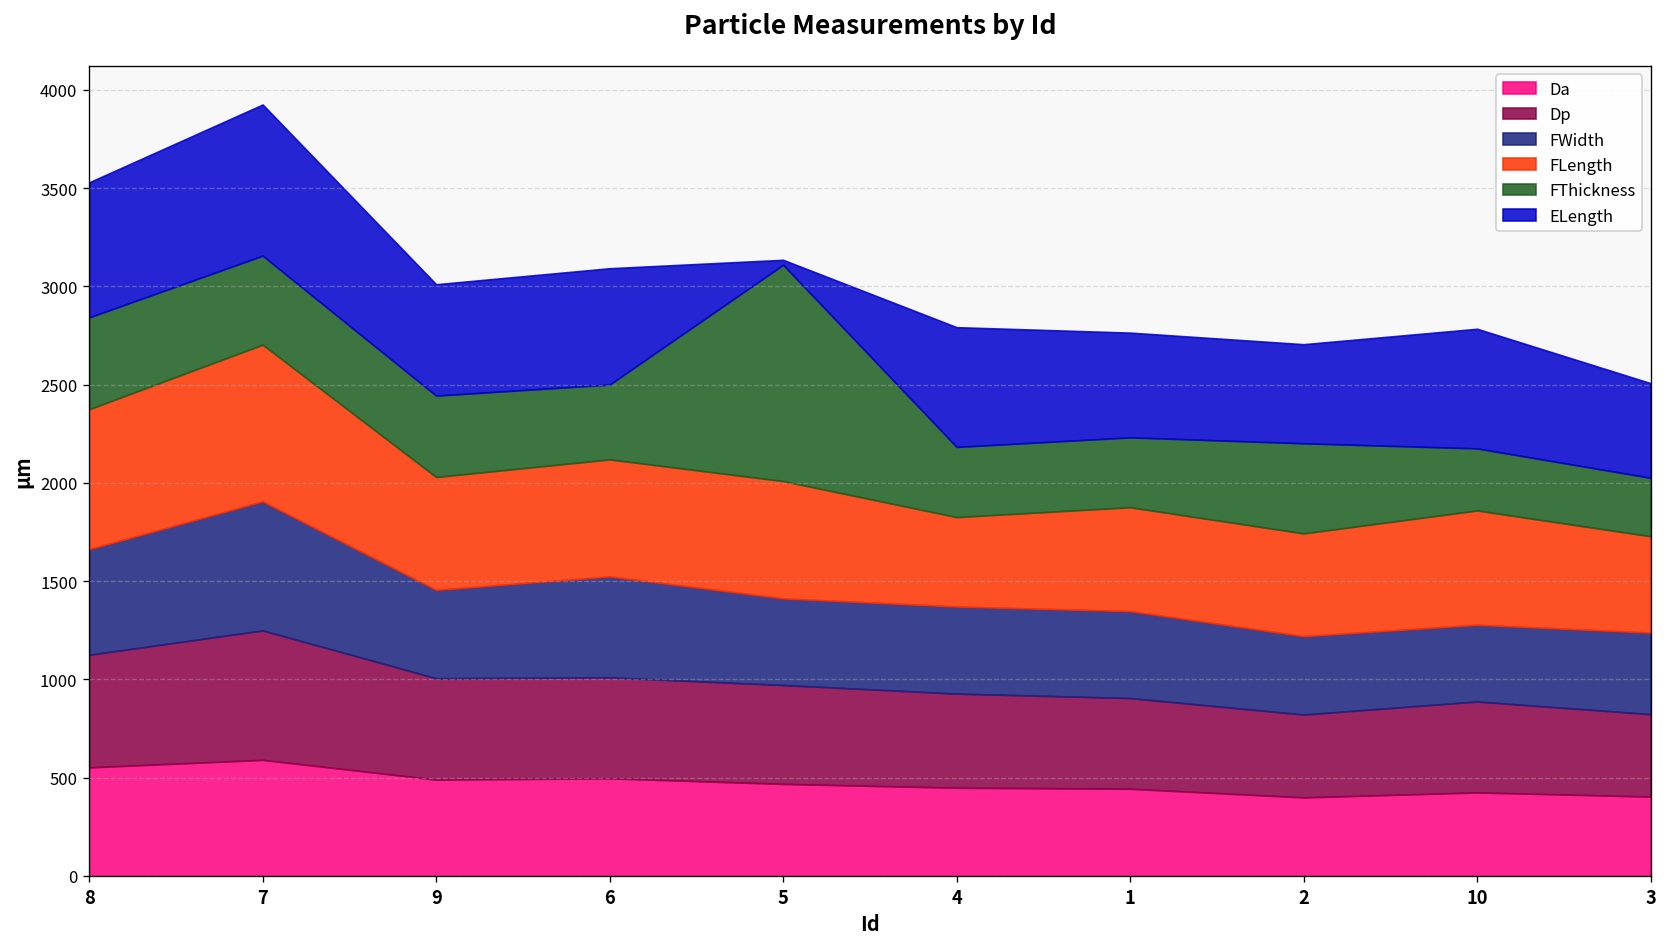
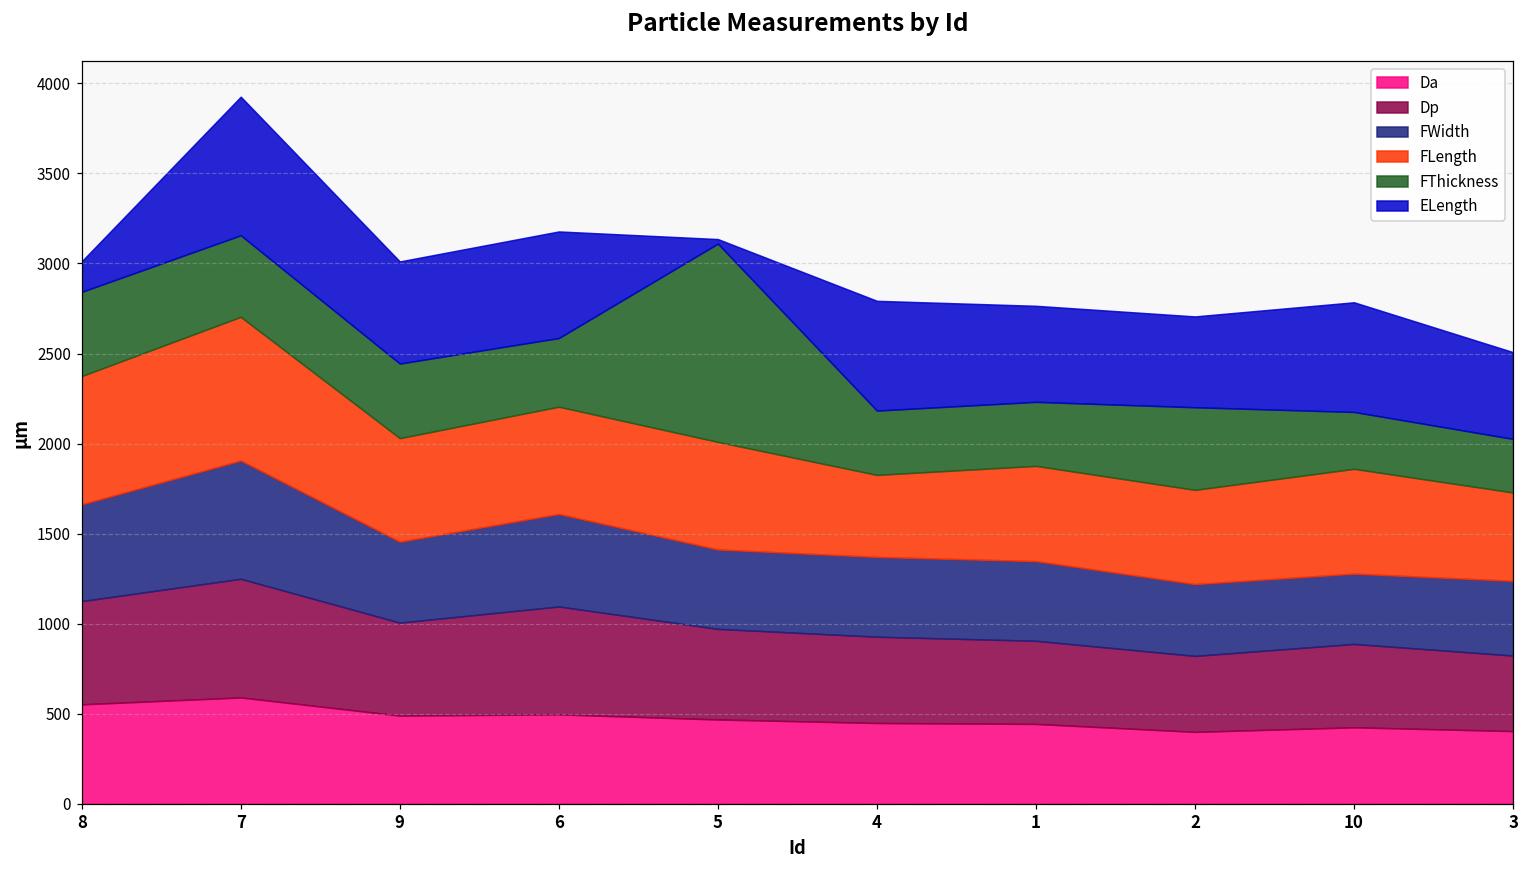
ELength, 8: 690 -> 170
Dp, 6: 510 -> 600
